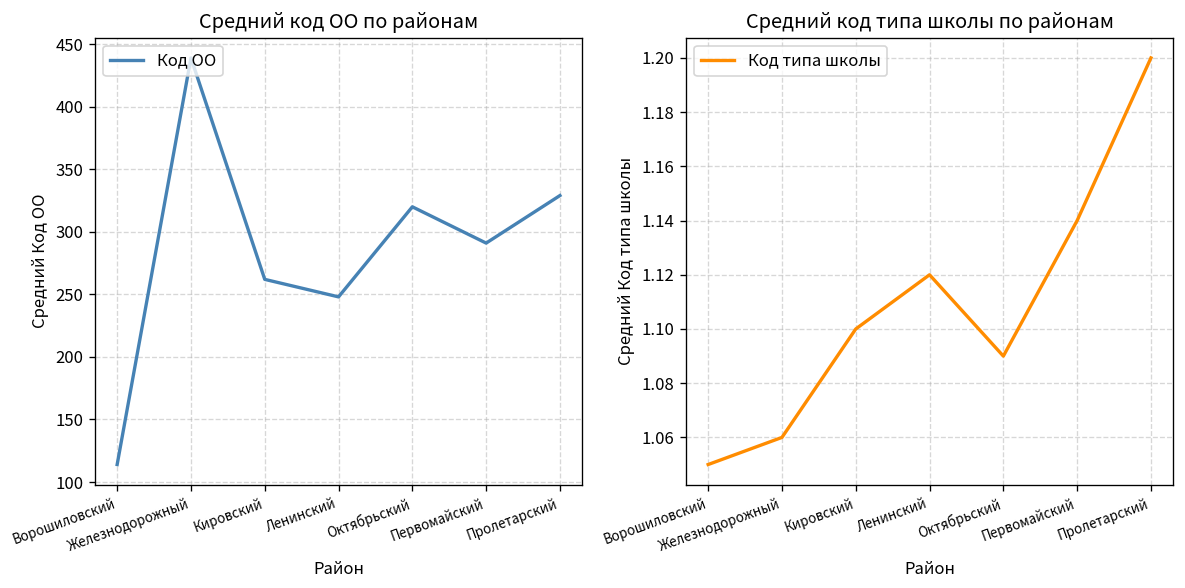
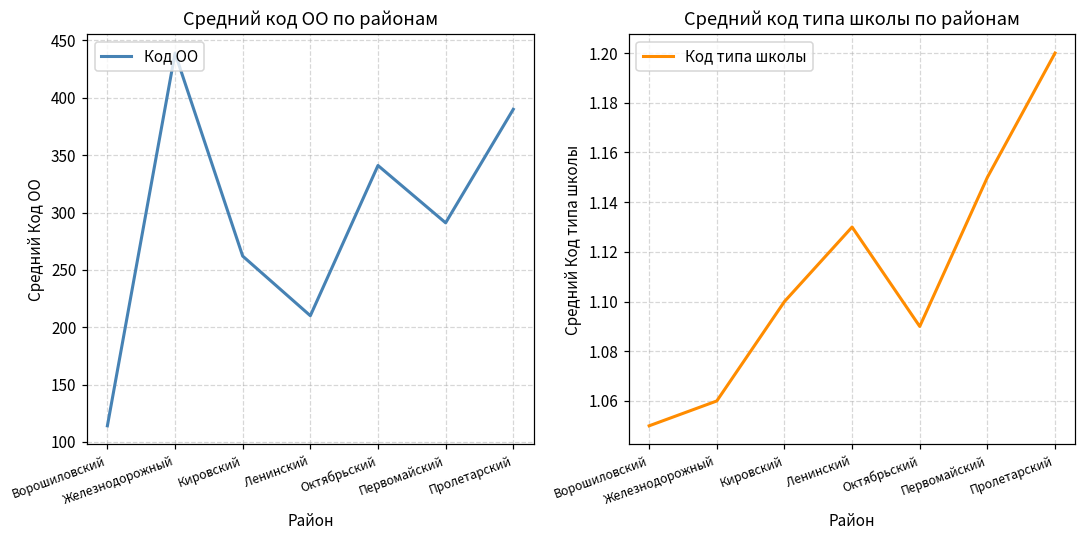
Средний код ОО по районам, Ленинский: 248 -> 210
Средний код ОО по районам, Октябрьский: 320 -> 341
Средний код ОО по районам, Пролетарский: 329 -> 390
Средний код типа школы по районам, Ленинский: 1.12 -> 1.13
Средний код типа школы по районам, Первомайский: 1.14 -> 1.15
